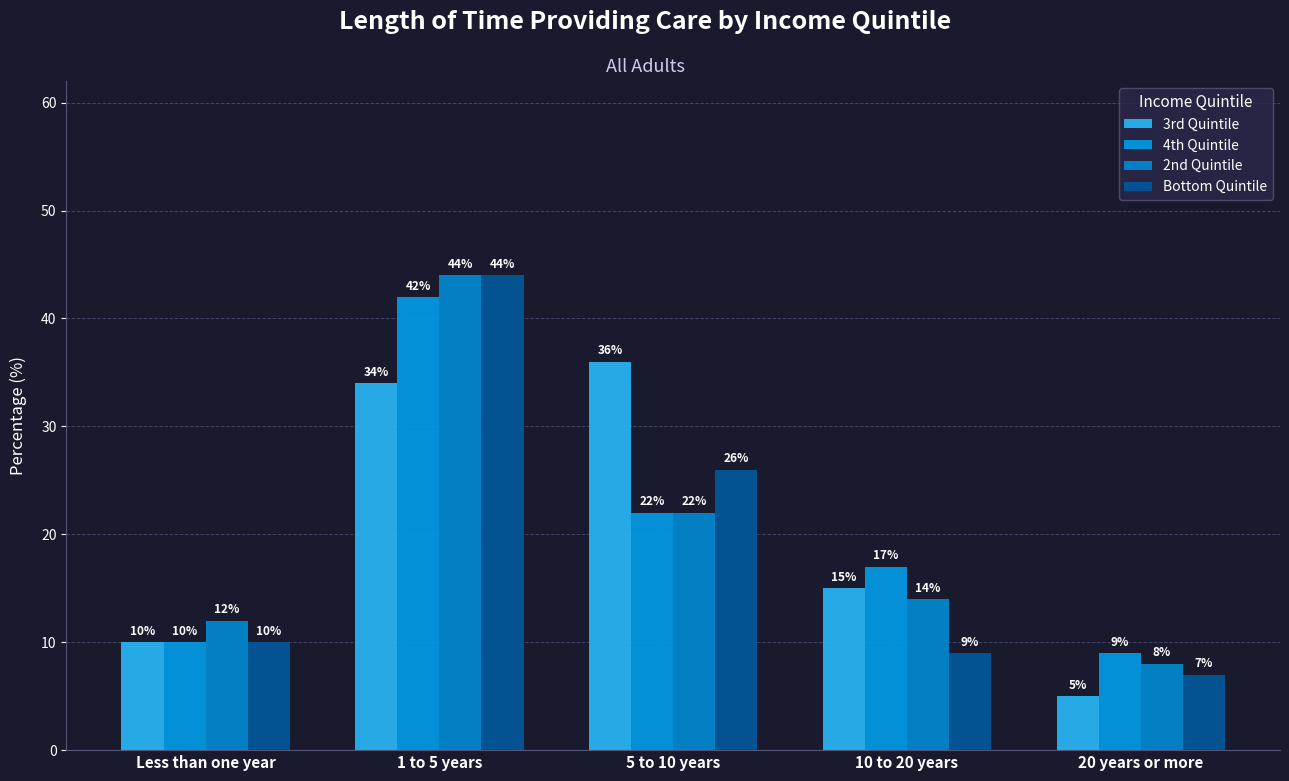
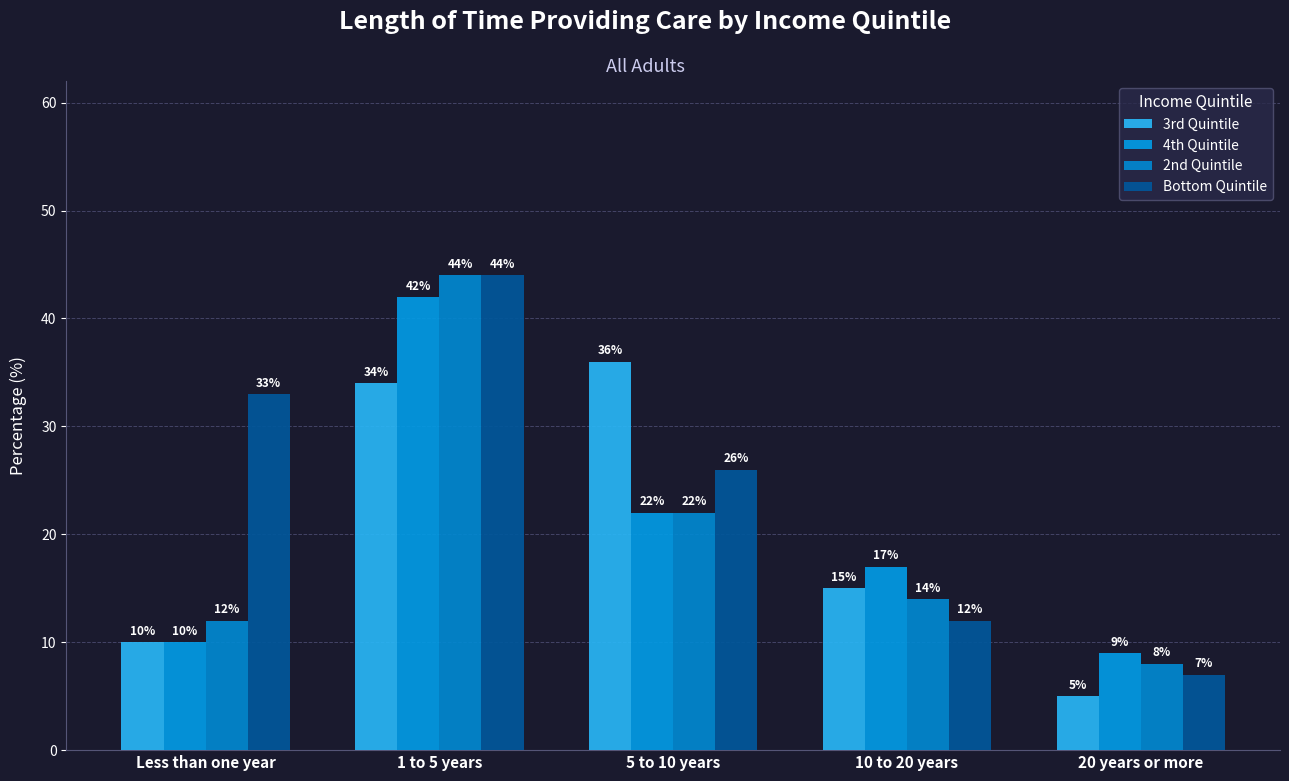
Bottom Quintile, Less than one year: 10% -> 33%
Bottom Quintile, 10 to 20 years: 9% -> 12%
